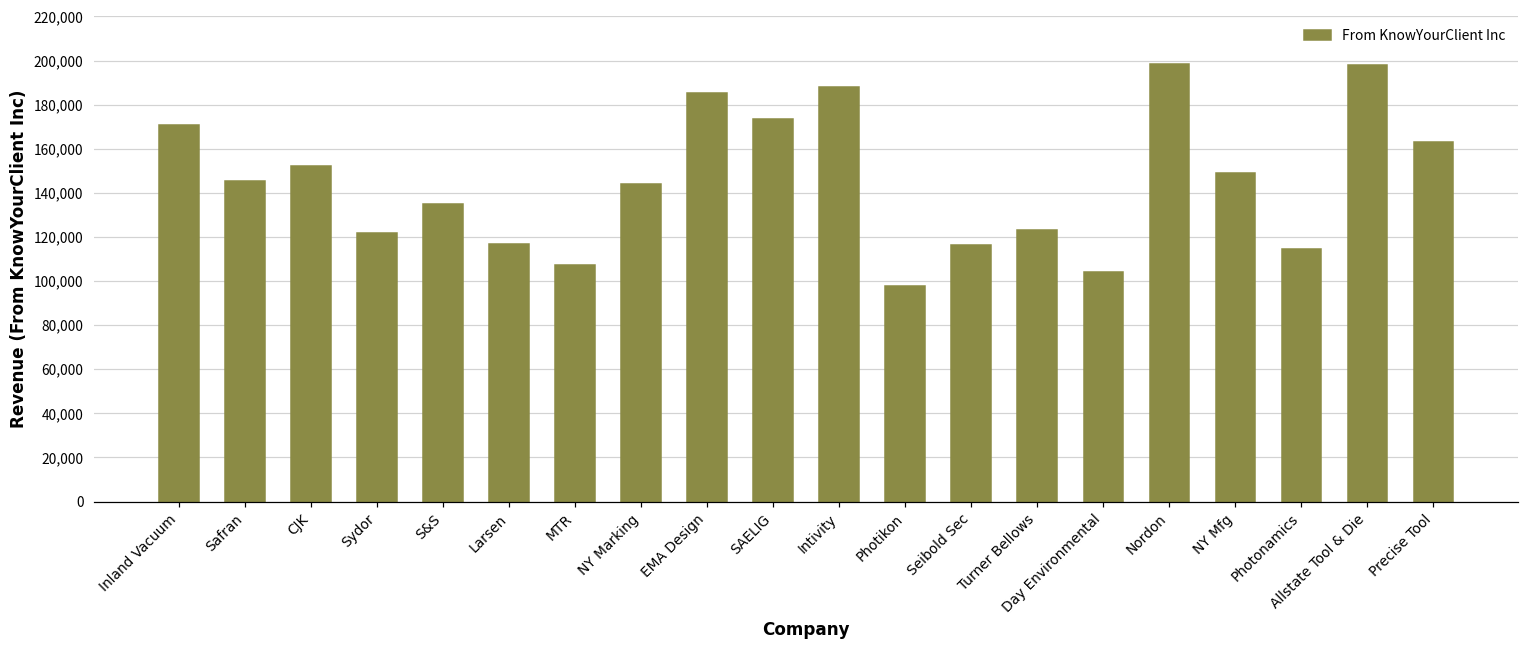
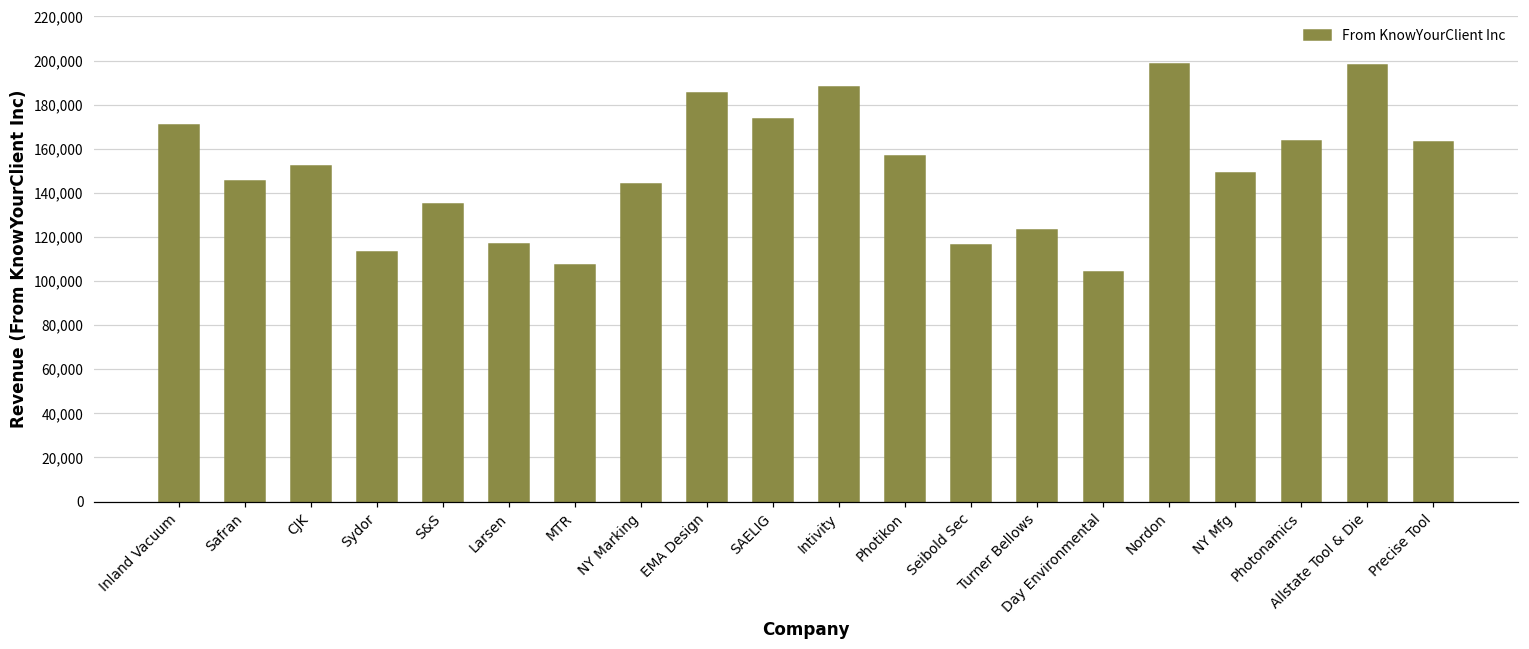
Sydor: 122,000 -> 113,000
Photikon: 98,000 -> 157,000
Photonamics: 114,000 -> 163,000
